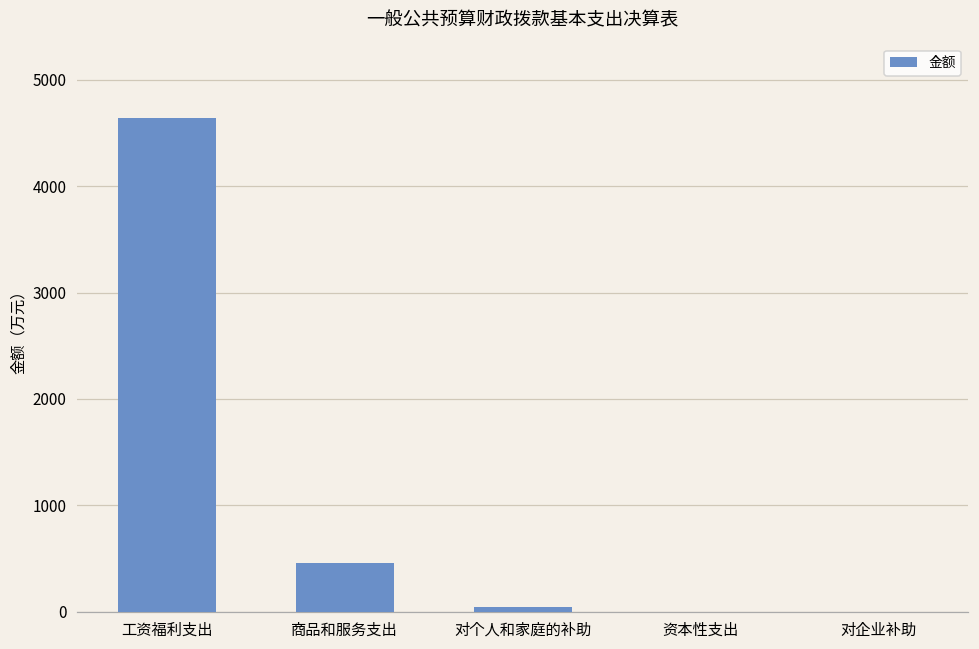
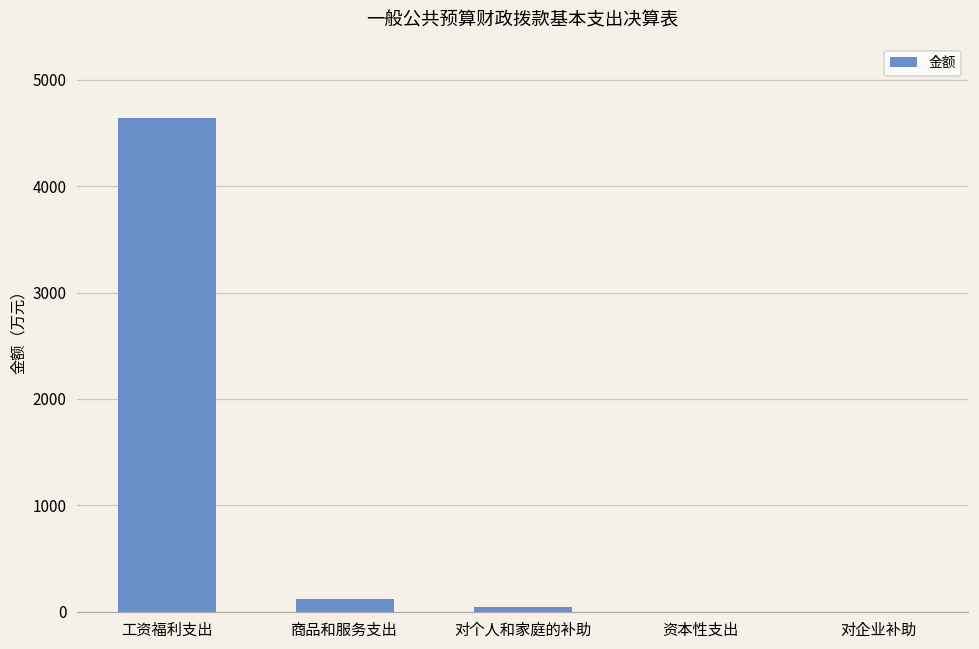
商品和服务支出: 500 -> 100
